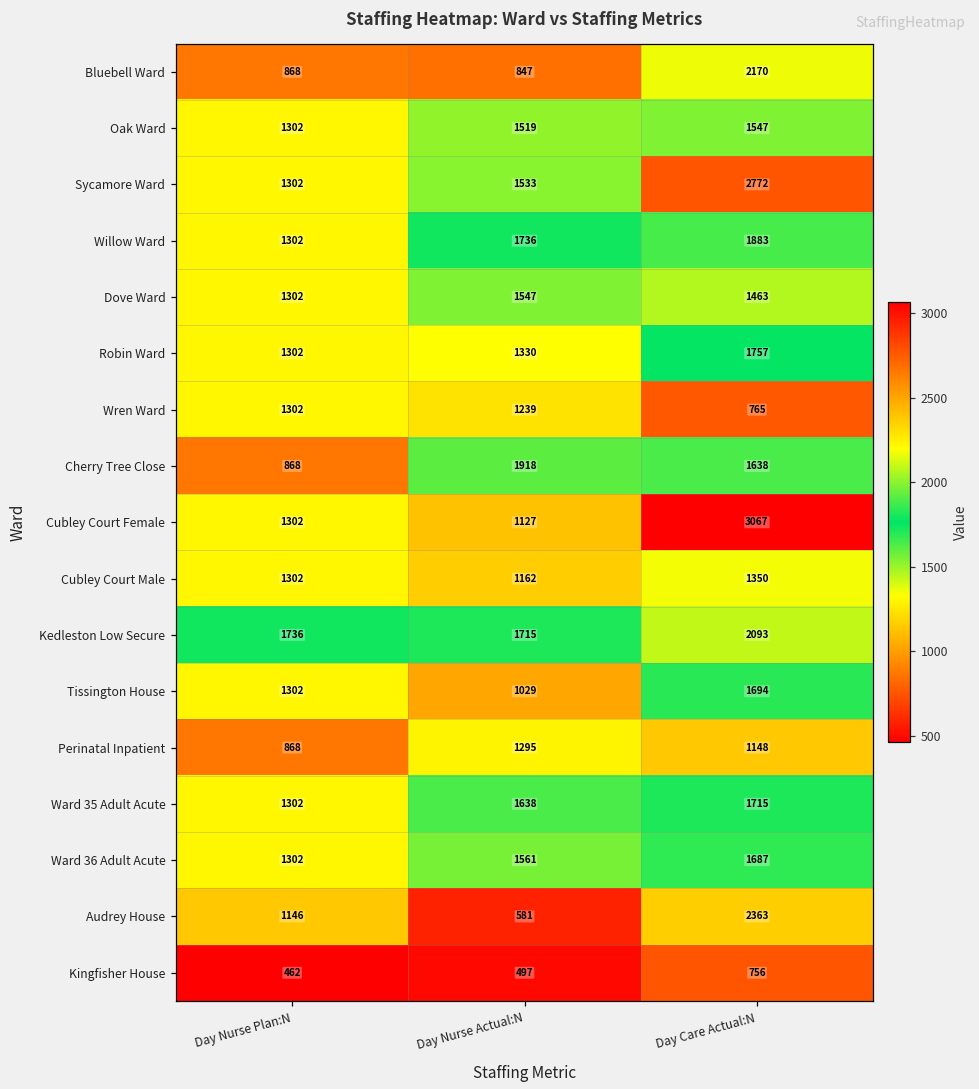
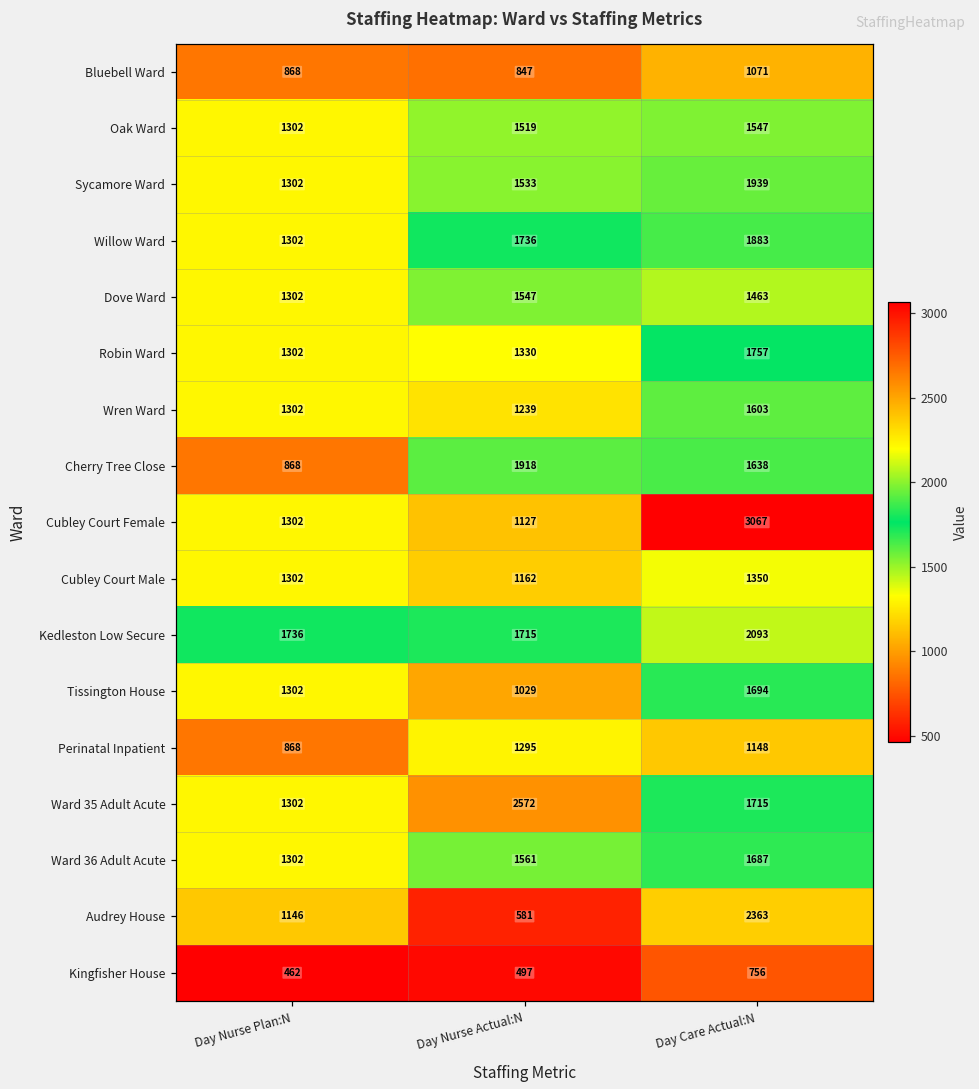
Bluebell Ward, Day Care Actual:N: 2170 -> 1071
Sycamore Ward, Day Care Actual:N: 2772 -> 1939
Wren Ward, Day Care Actual:N: 765 -> 1603
Ward 35 Adult Acute, Day Nurse Actual:N: 1638 -> 2572
